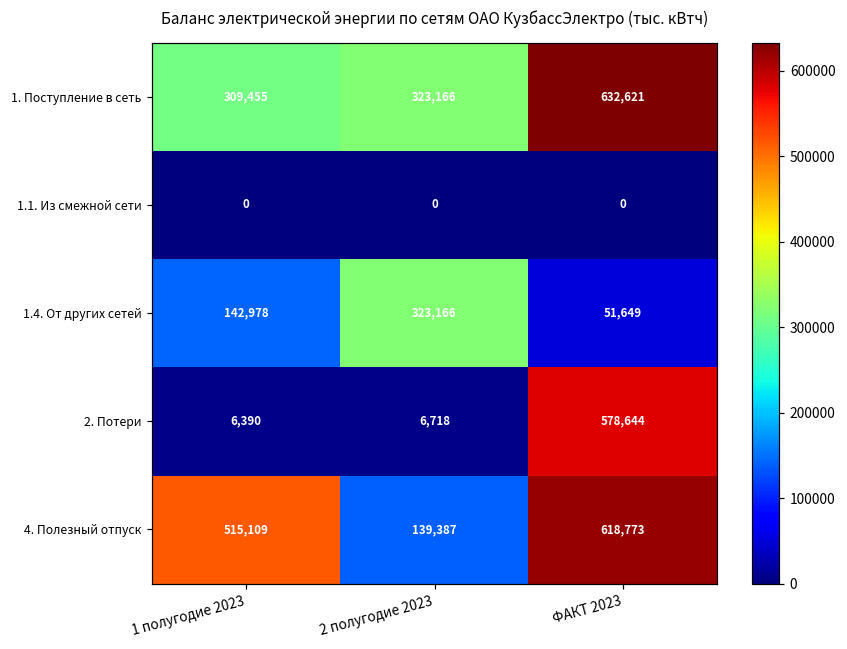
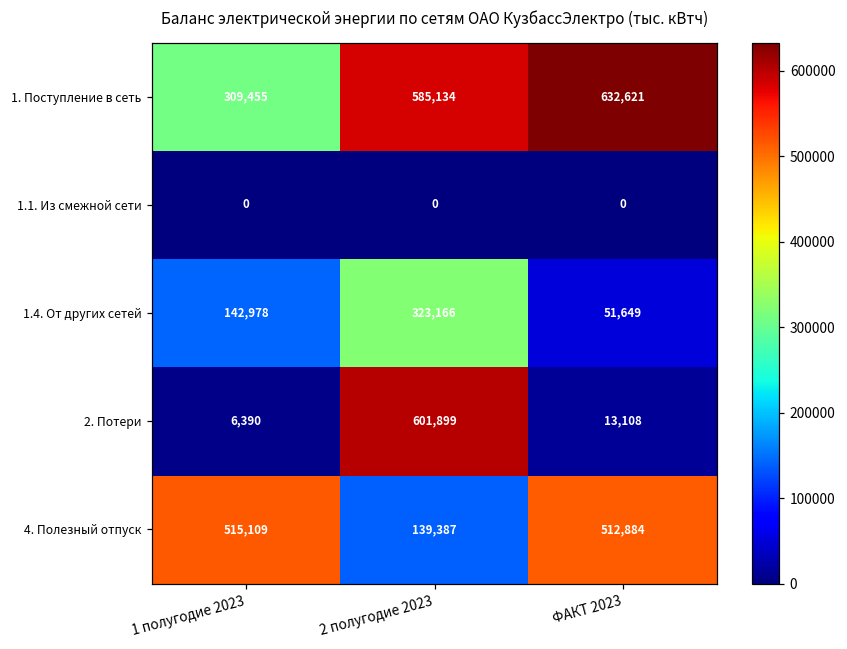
1. Поступление в сеть, 2 полугодие 2023: 323,166 -> 585,134
2. Потери, 2 полугодие 2023: 6,718 -> 601,899
2. Потери, ФАКТ 2023: 578,644 -> 13,108
4. Полезный отпуск, ФАКТ 2023: 618,773 -> 512,884
